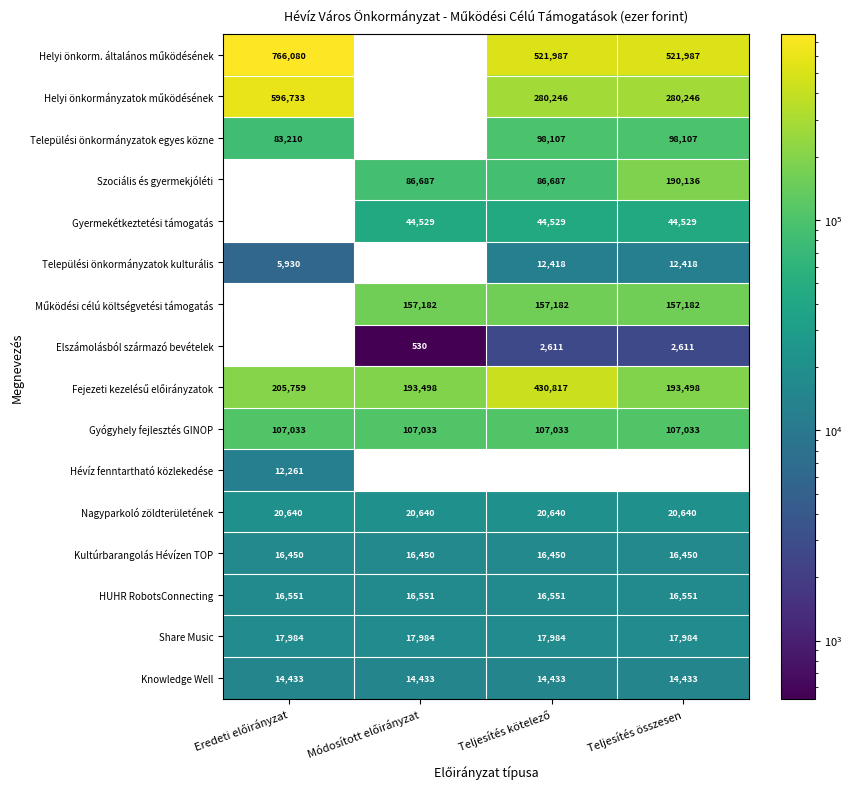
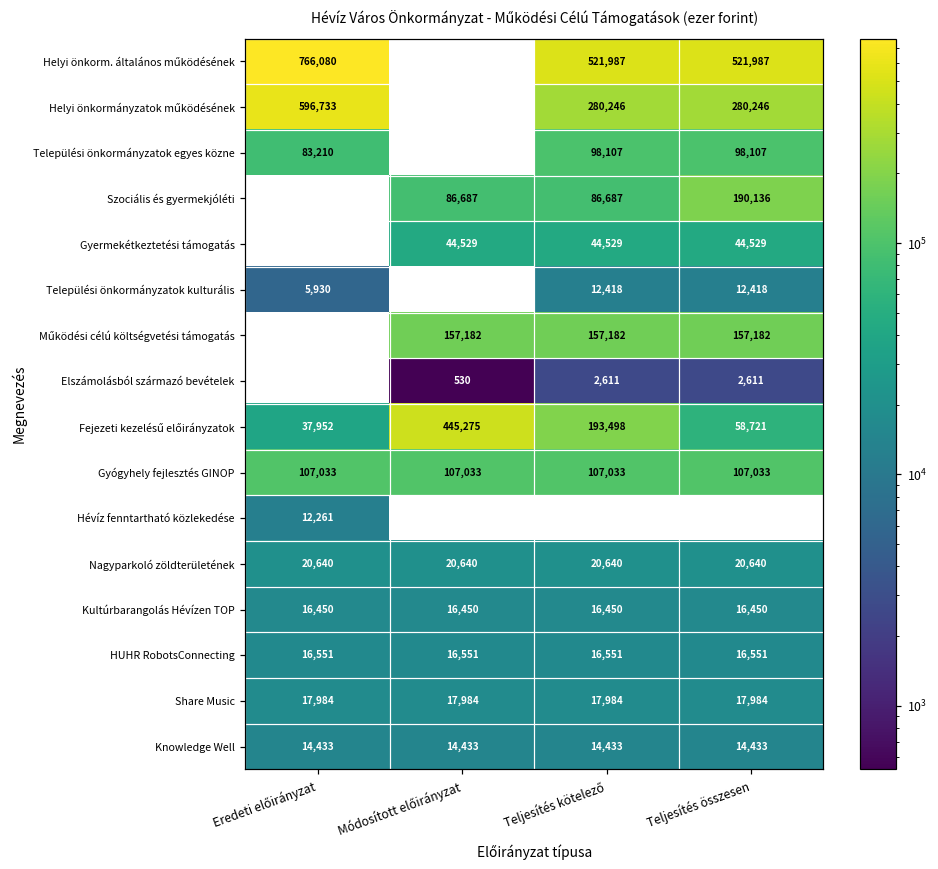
Fejezeti kezelésű előirányzatok, Eredeti előirányzat: 205,759 -> 37,952
Fejezeti kezelésű előirányzatok, Módosított előirányzat: 193,498 -> 445,275
Fejezeti kezelésű előirányzatok, Teljesítés kötelező: 430,817 -> 193,498
Fejezeti kezelésű előirányzatok, Teljesítés összesen: 193,498 -> 58,721
